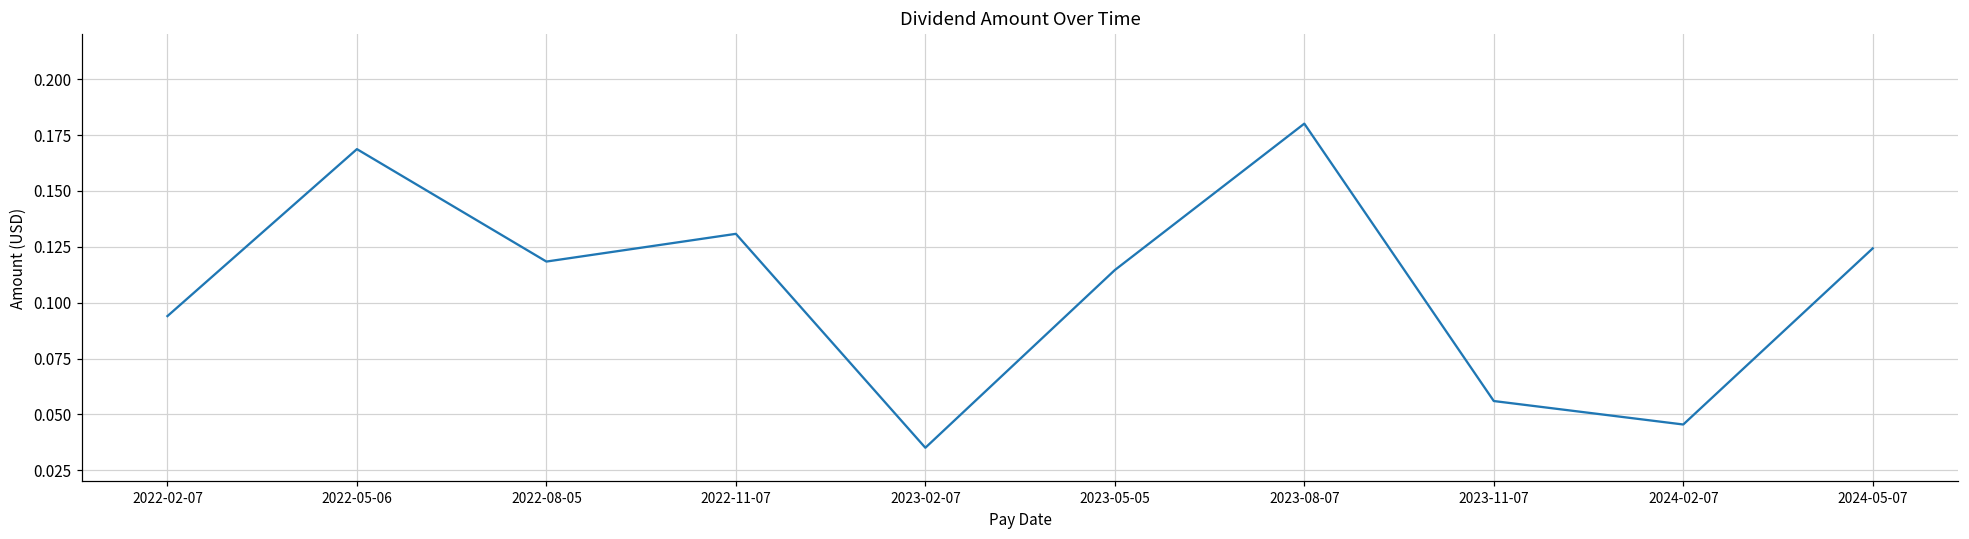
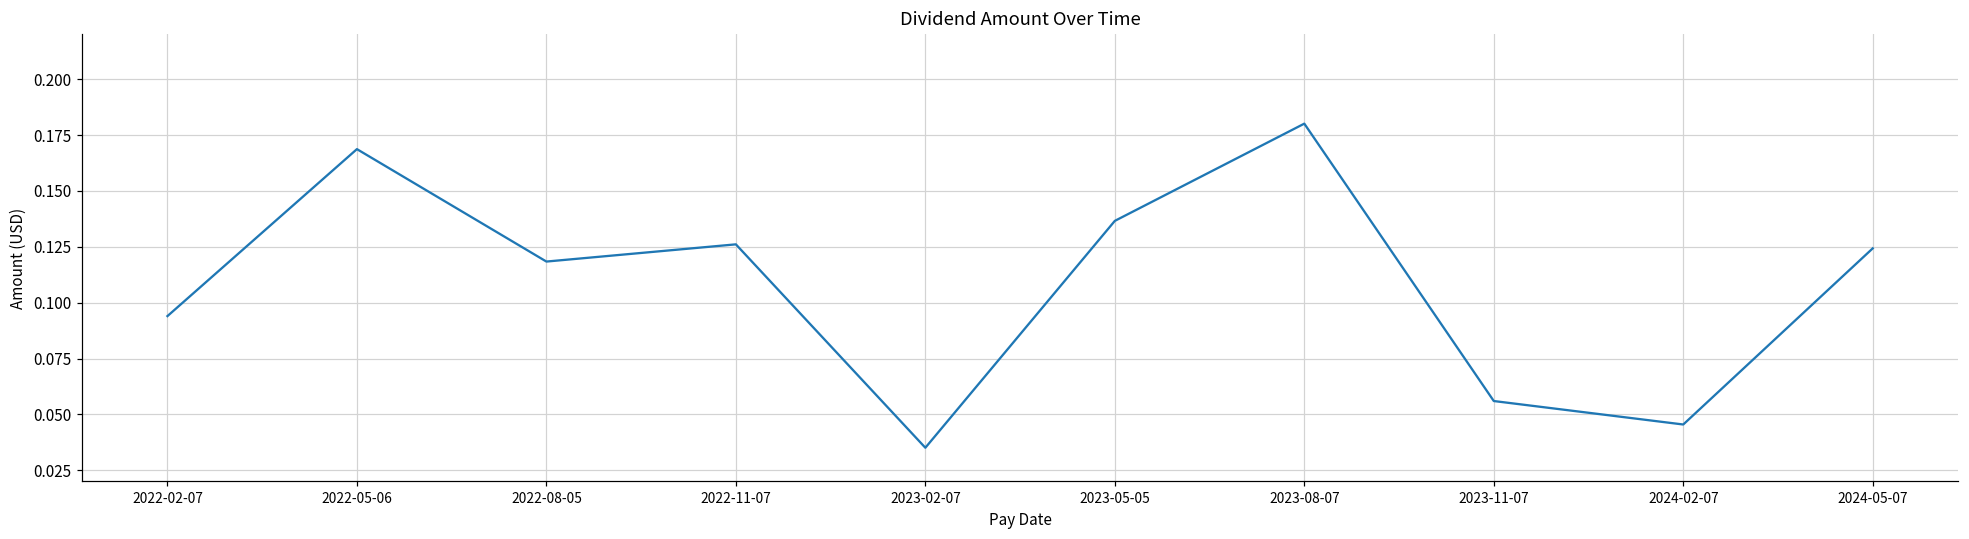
2022-11-07: 0.131 -> 0.126
2023-05-05: 0.115 -> 0.137
